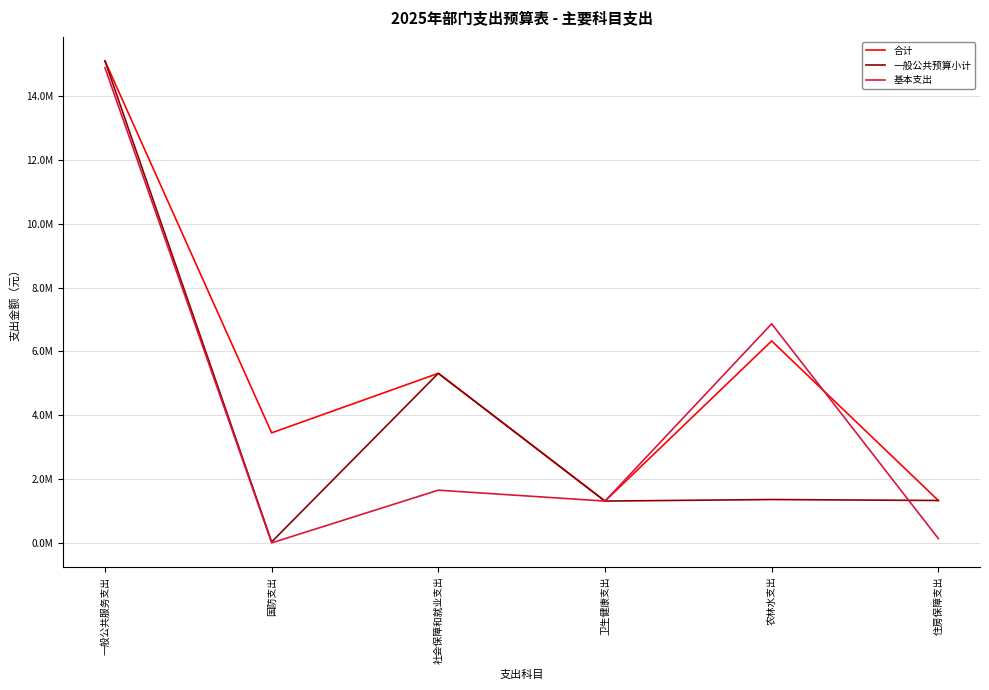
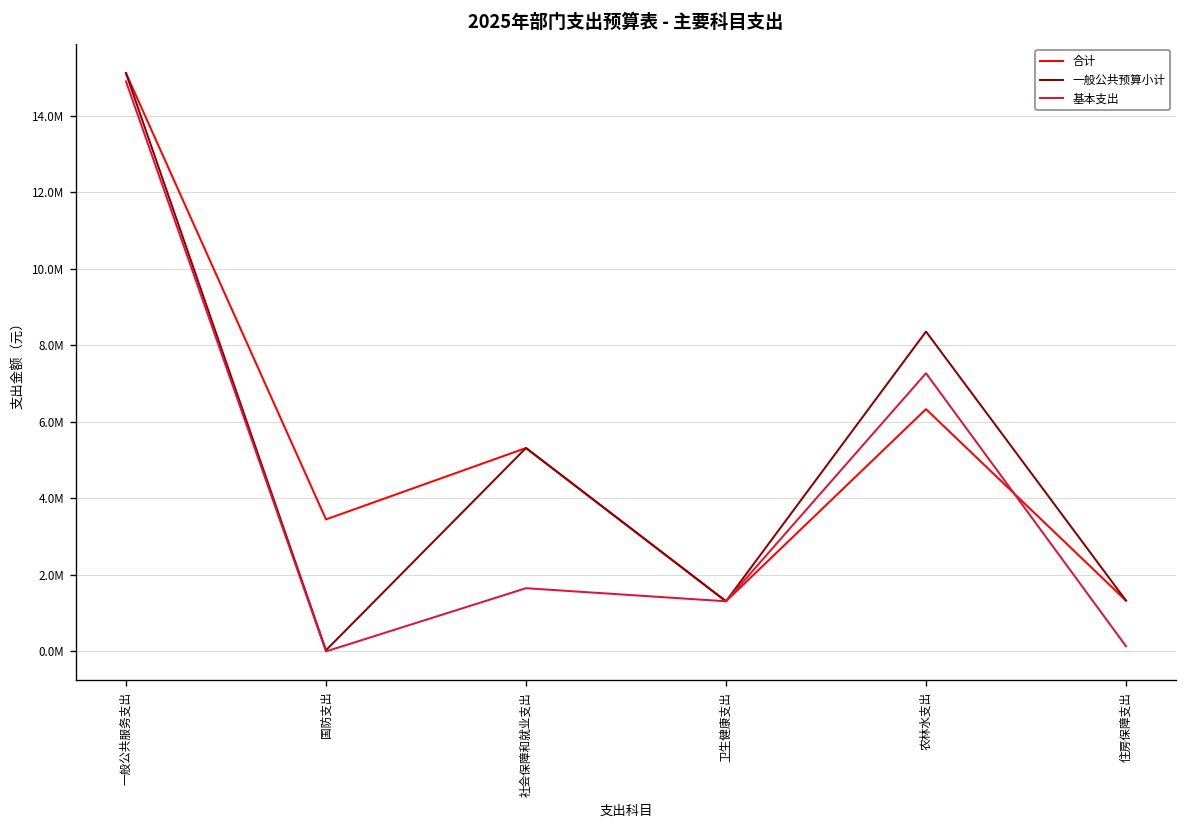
一般公共预算小计, 农林水支出: 1400000 -> 8400000
基本支出, 农林水支出: 6900000 -> 7300000
